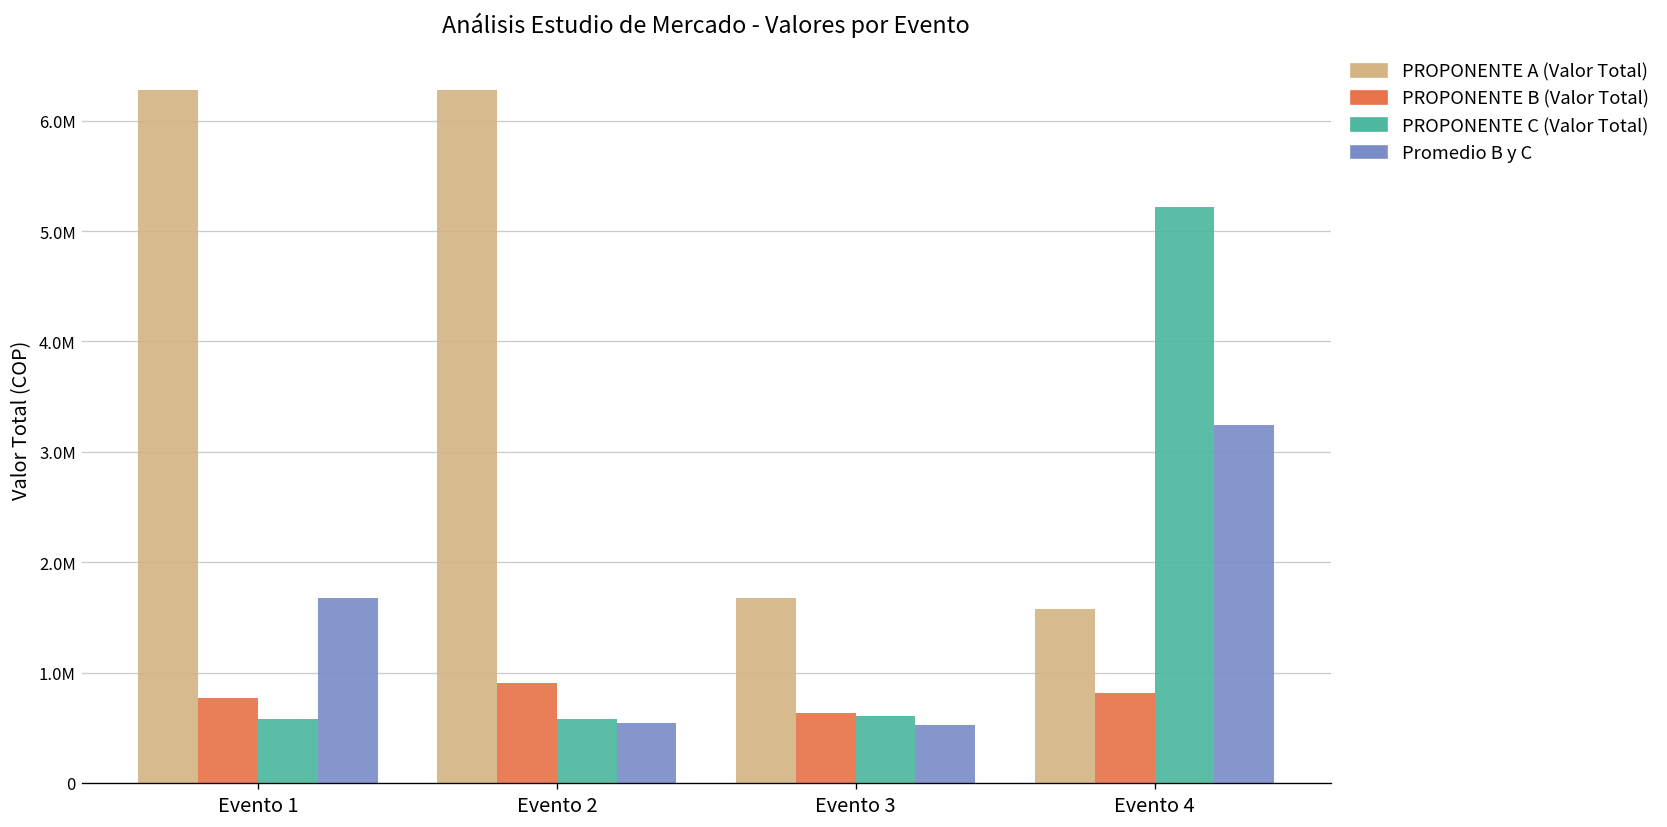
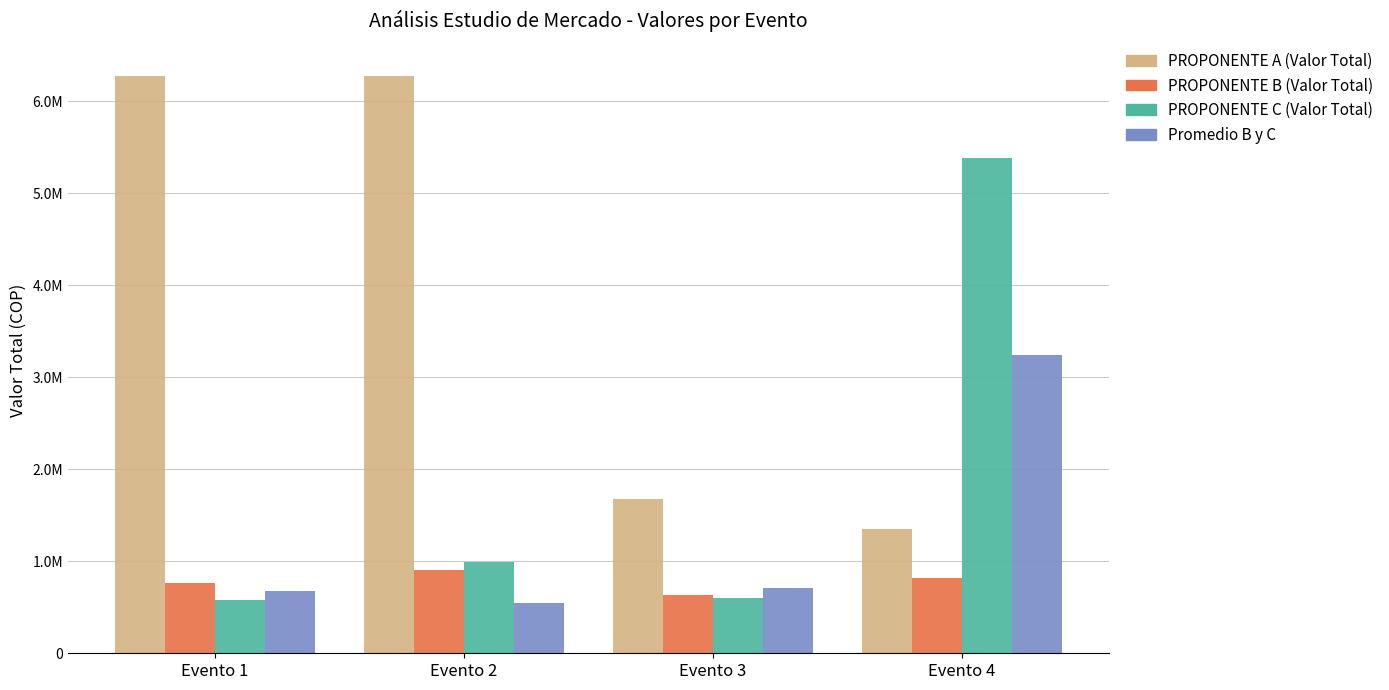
Promedio B y C, Evento 1: 1700000 -> 700000
PROPONENTE C (Valor Total), Evento 2: 600000 -> 1000000
Promedio B y C, Evento 3: 500000 -> 700000
PROPONENTE A (Valor Total), Evento 4: 1600000 -> 1300000
PROPONENTE C (Valor Total), Evento 4: 5200000 -> 5400000
